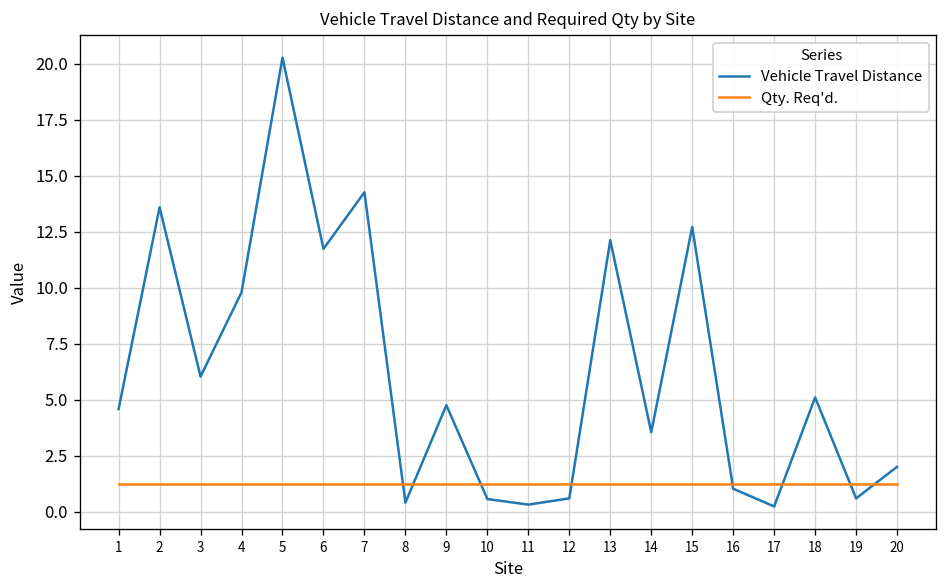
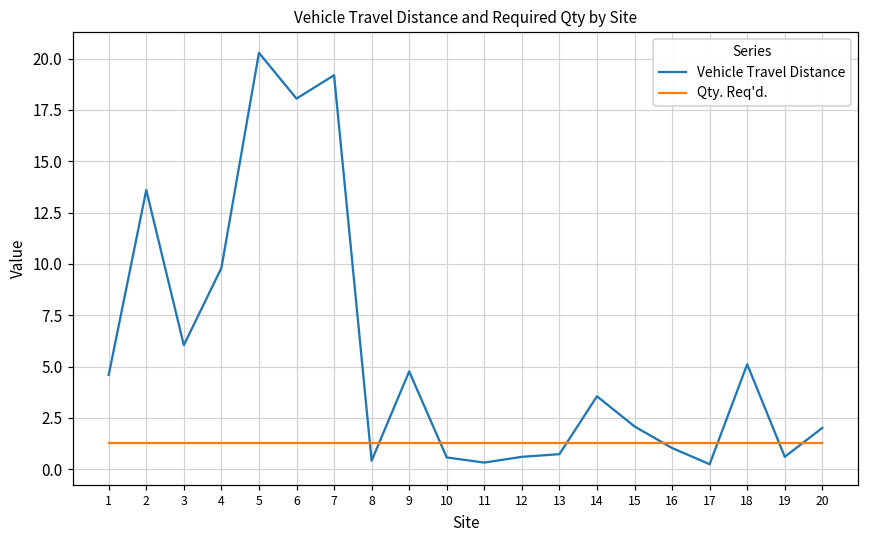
Vehicle Travel Distance, 6: 11.7 -> 18.1
Vehicle Travel Distance, 7: 14.3 -> 19.2
Vehicle Travel Distance, 13: 12.1 -> 0.7
Vehicle Travel Distance, 15: 12.7 -> 2.1
